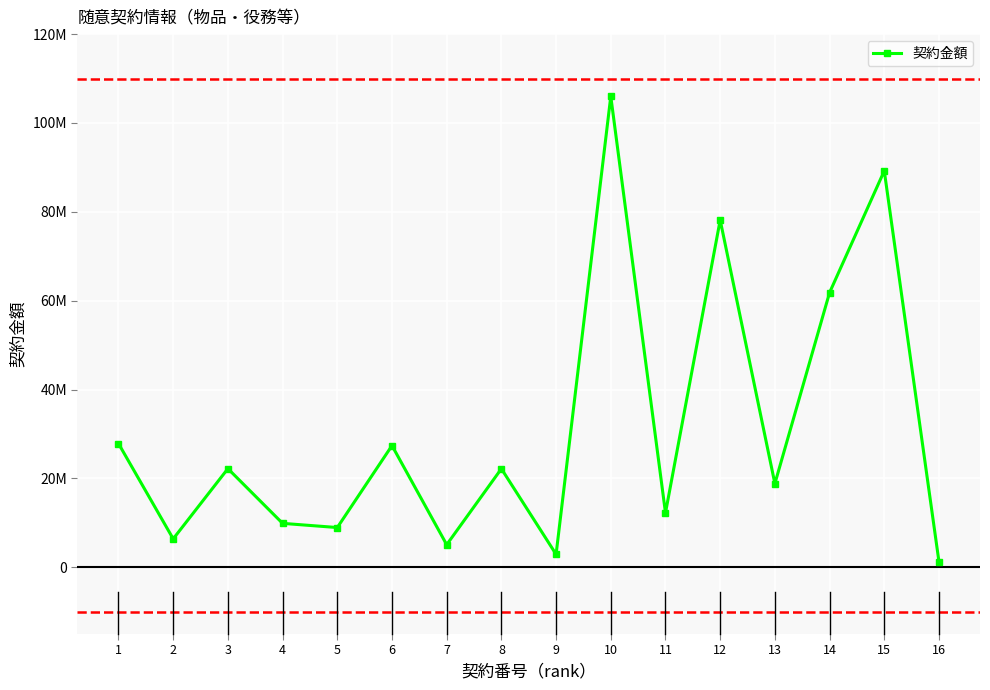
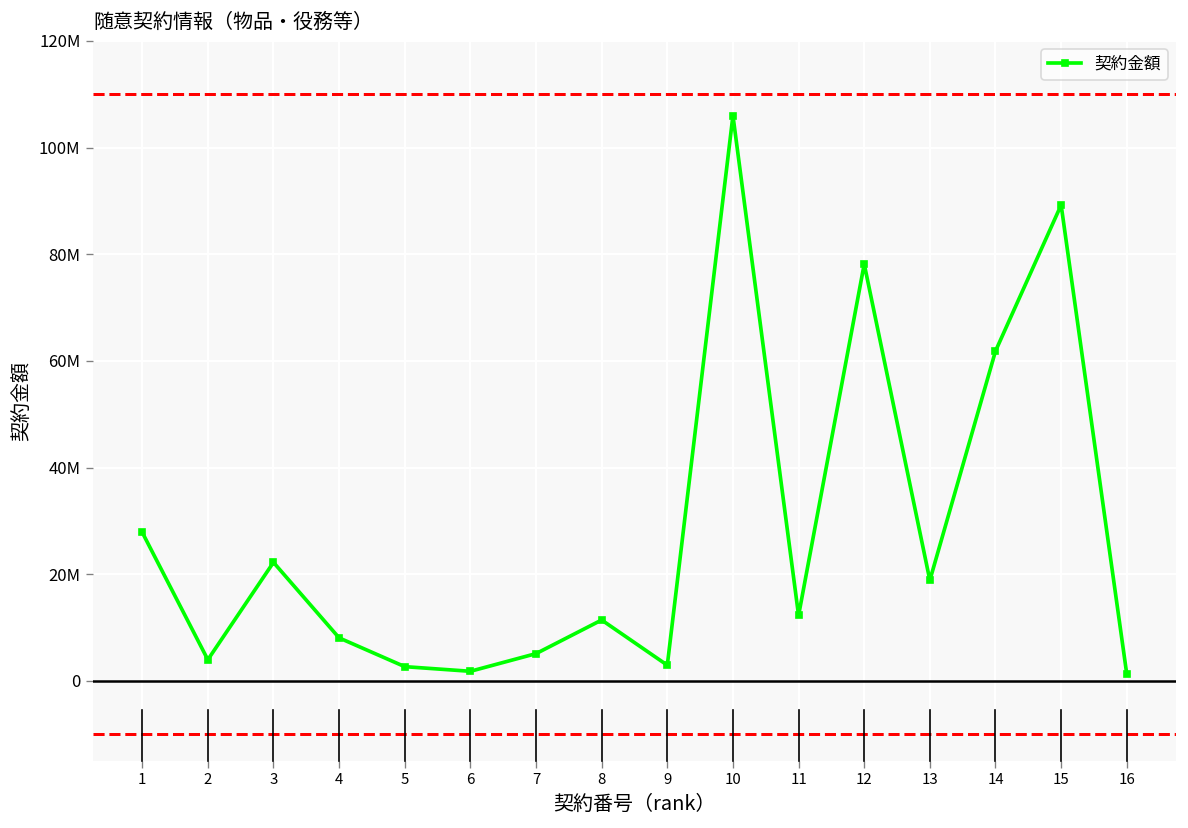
2: 6000000 -> 4000000
4: 10000000 -> 8000000
5: 9000000 -> 3000000
6: 27000000 -> 2000000
8: 22000000 -> 11000000
